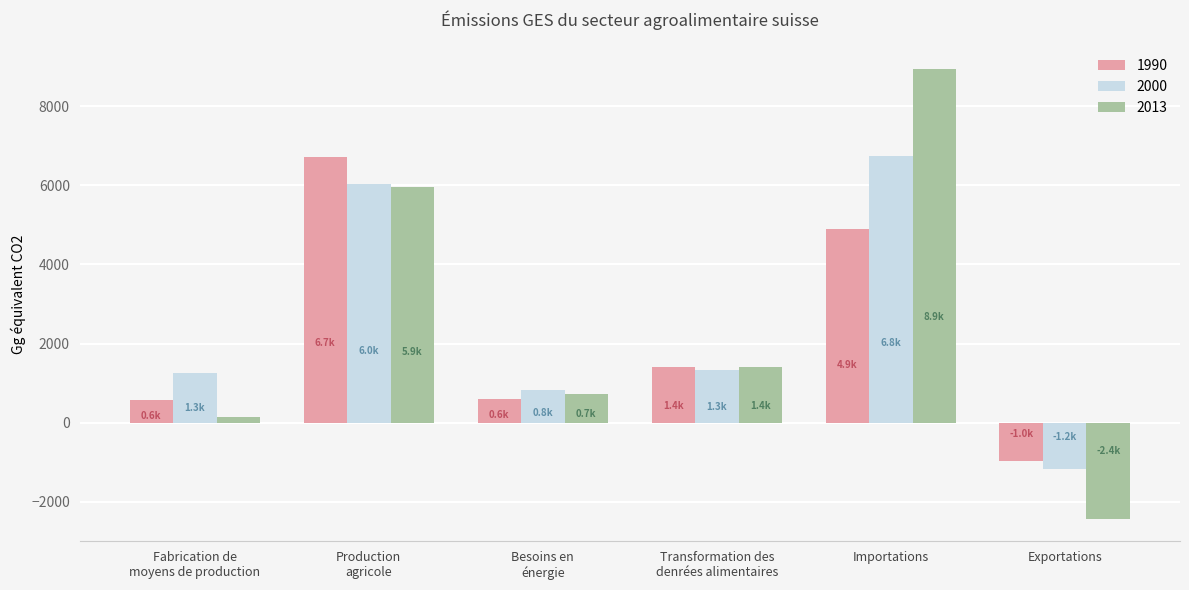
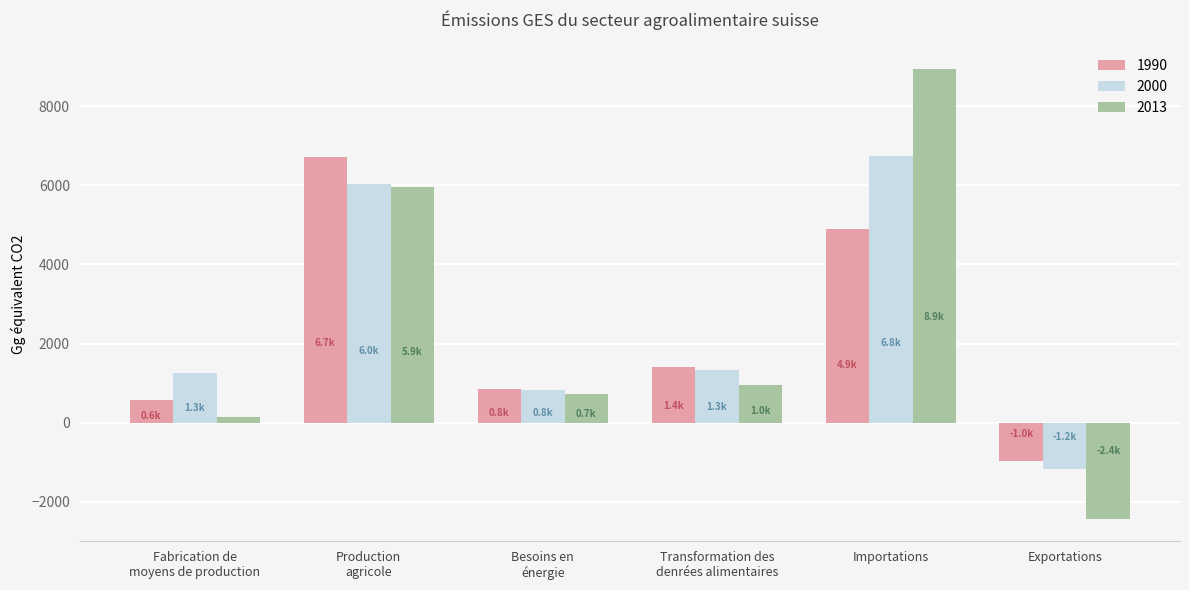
1990, Besoins en énergie: 0.6k -> 0.8k
2013, Transformation des denrées alimentaires: 1.4k -> 1.0k
